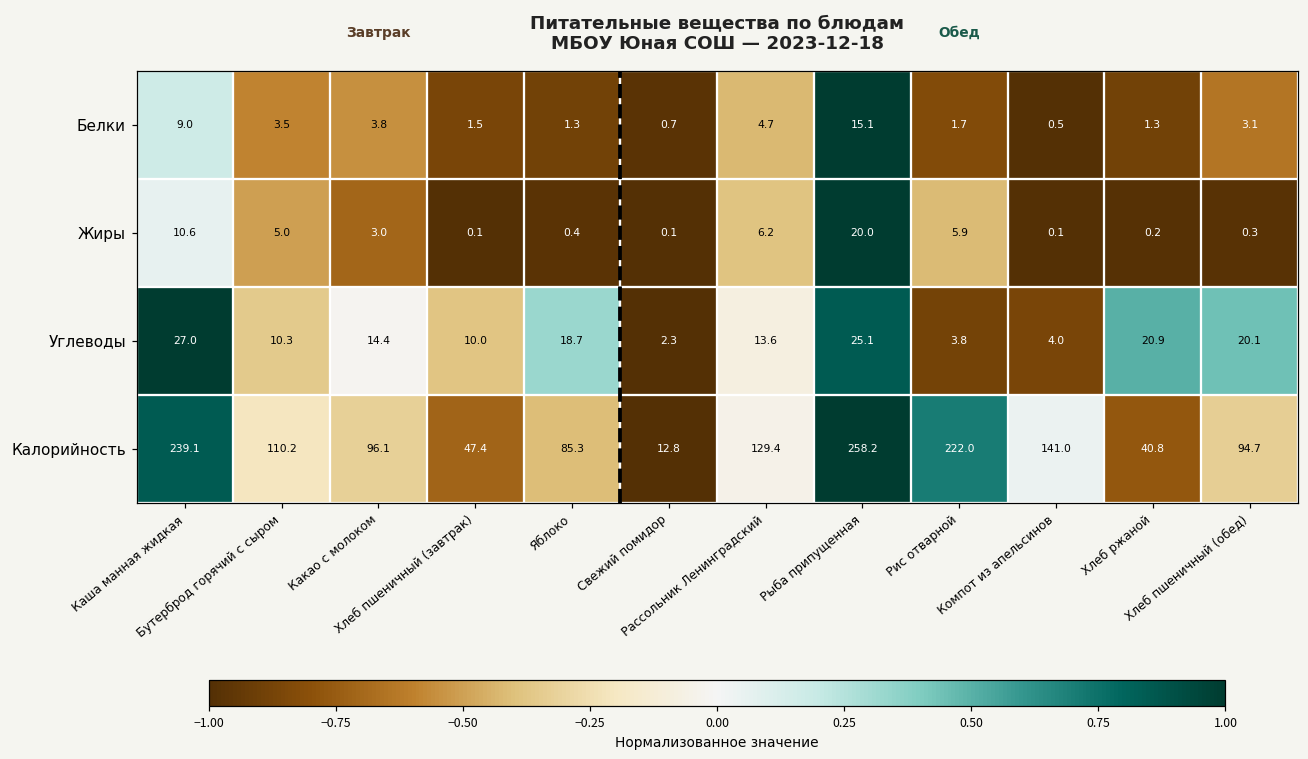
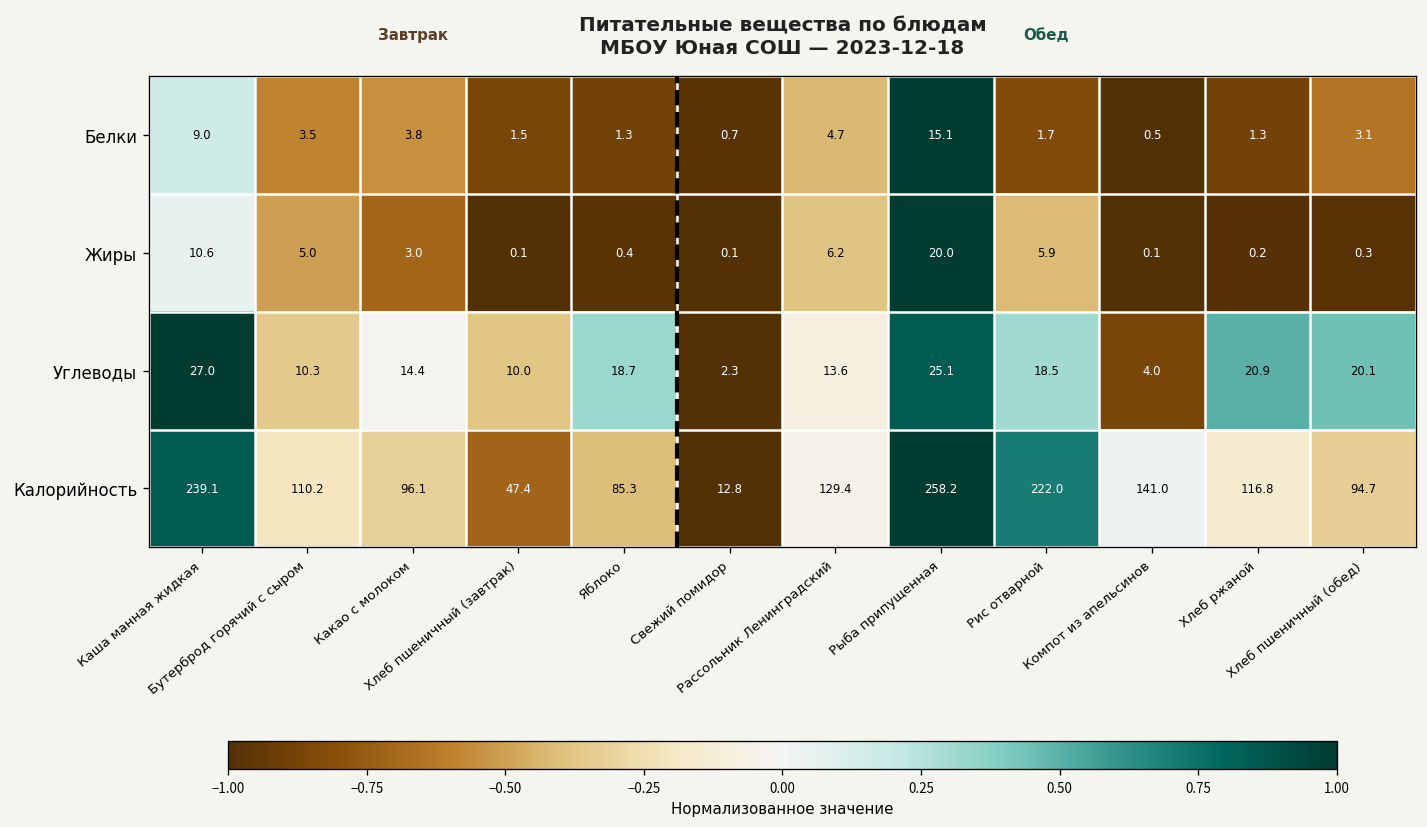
Углеводы, Рис отварной: 3.8 -> 18.5
Калорийность, Хлеб ржаной: 40.8 -> 116.8
